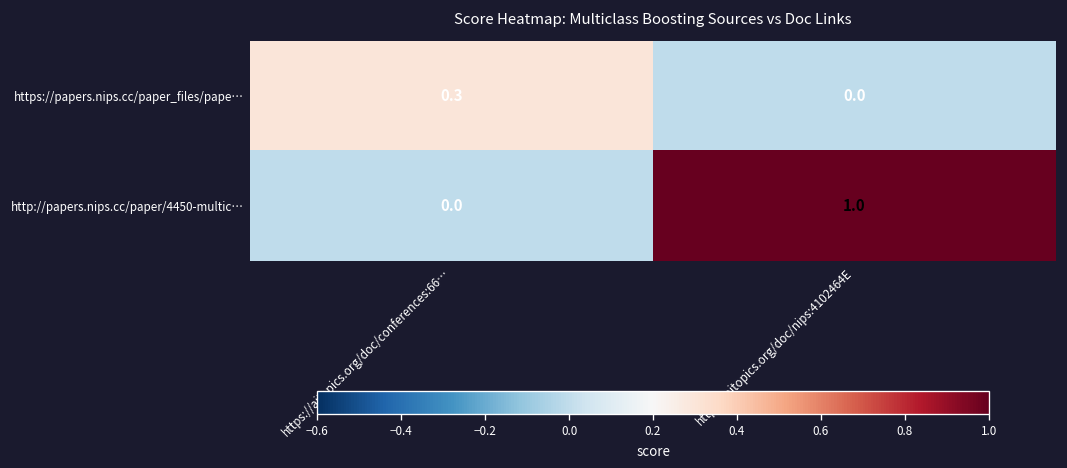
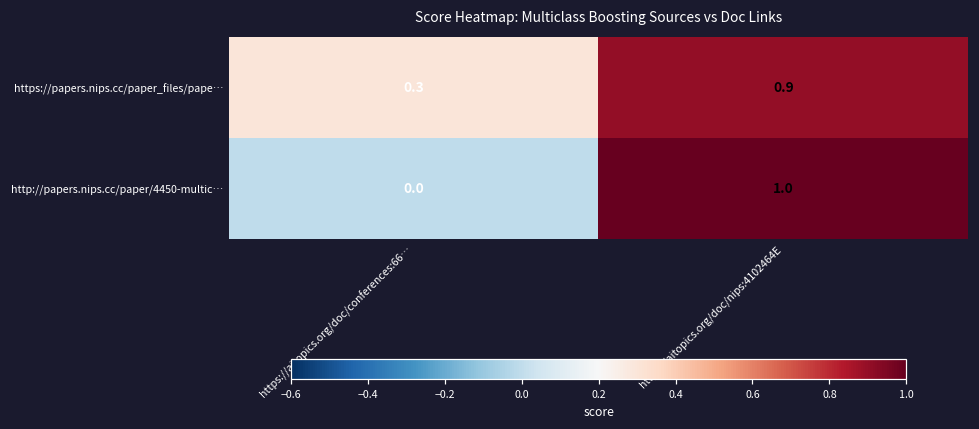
https://papers.nips.cc/paper_files/pape…, https://aitopics.org/doc/nips:4102464E: 0.0 -> 0.9
